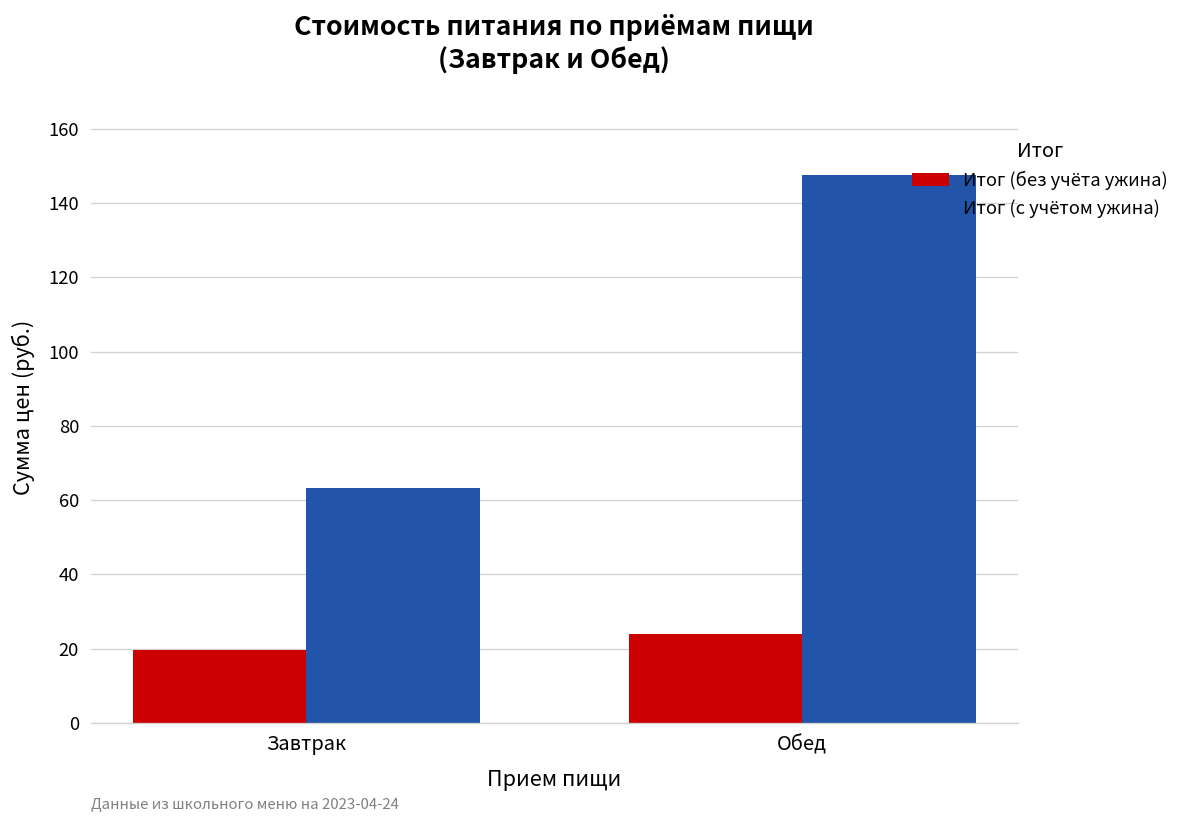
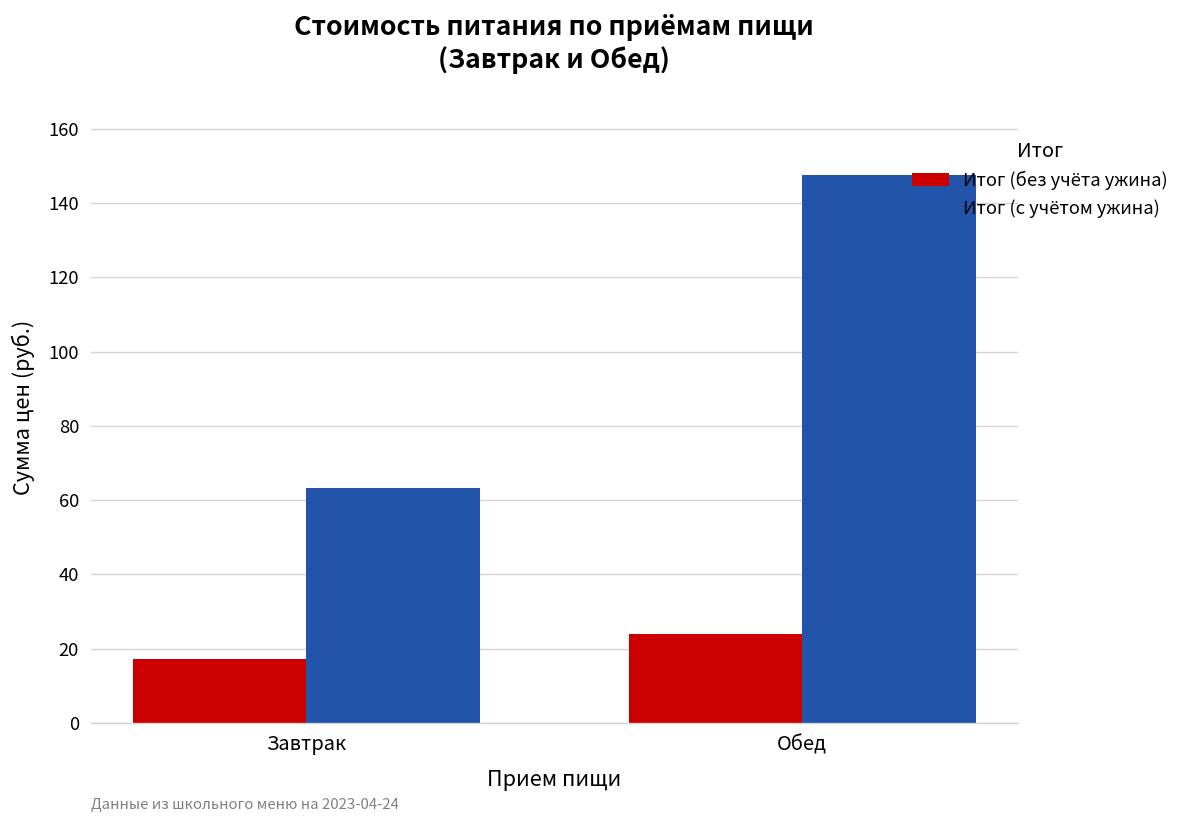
Итог (без учёта ужина), Завтрак: 20 -> 17
